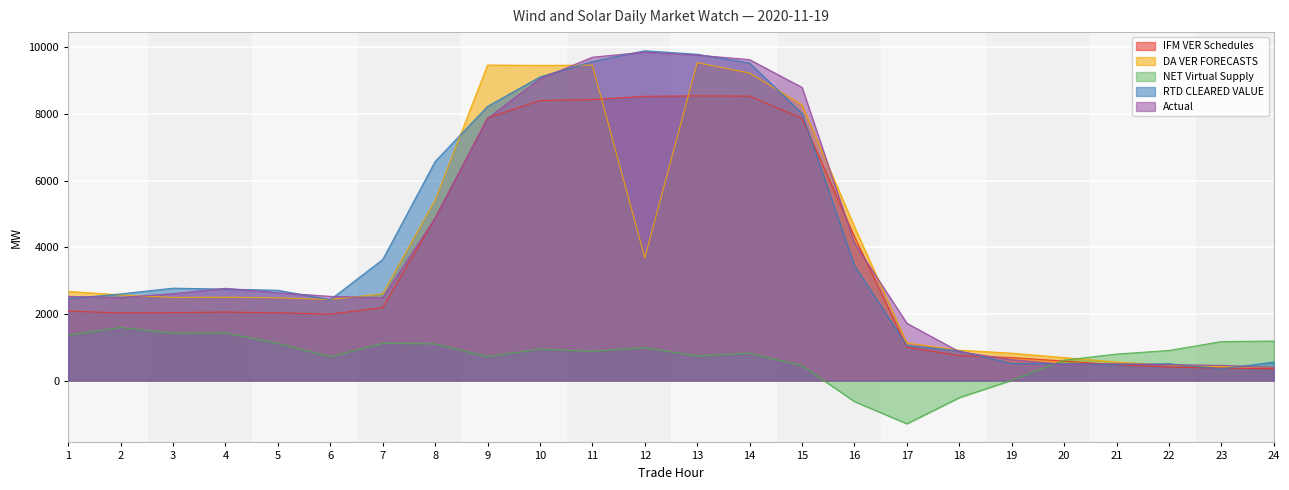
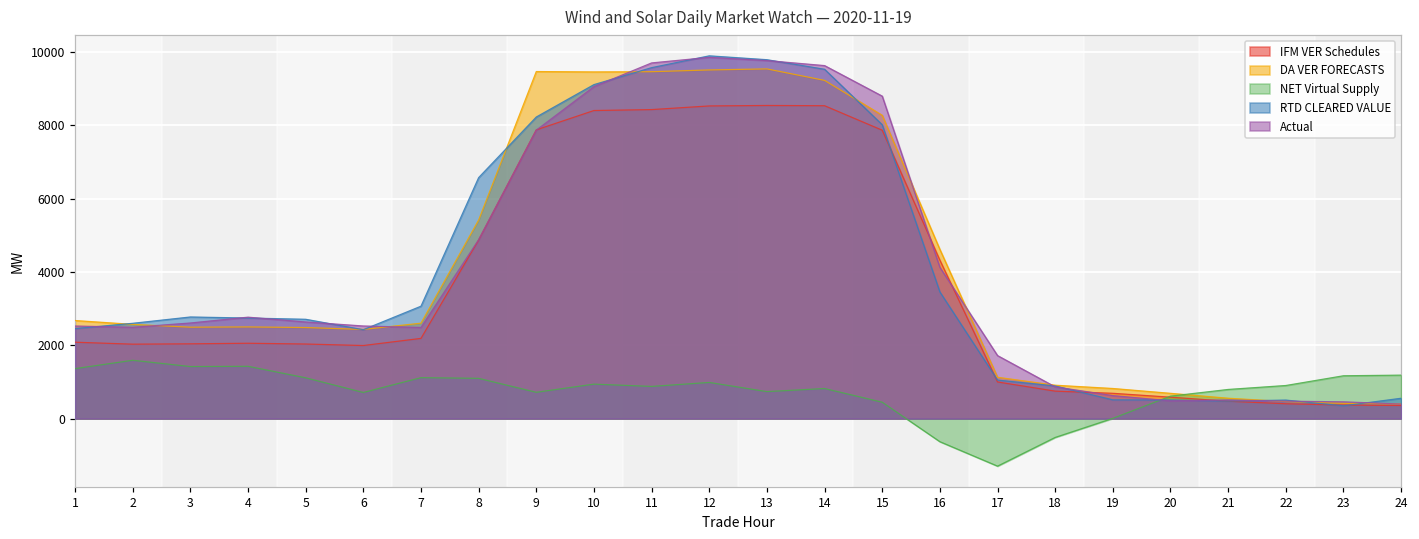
RTD CLEARED VALUE, 7: 3600 -> 3100
DA VER FORECASTS, 12: 3700 -> 9500
